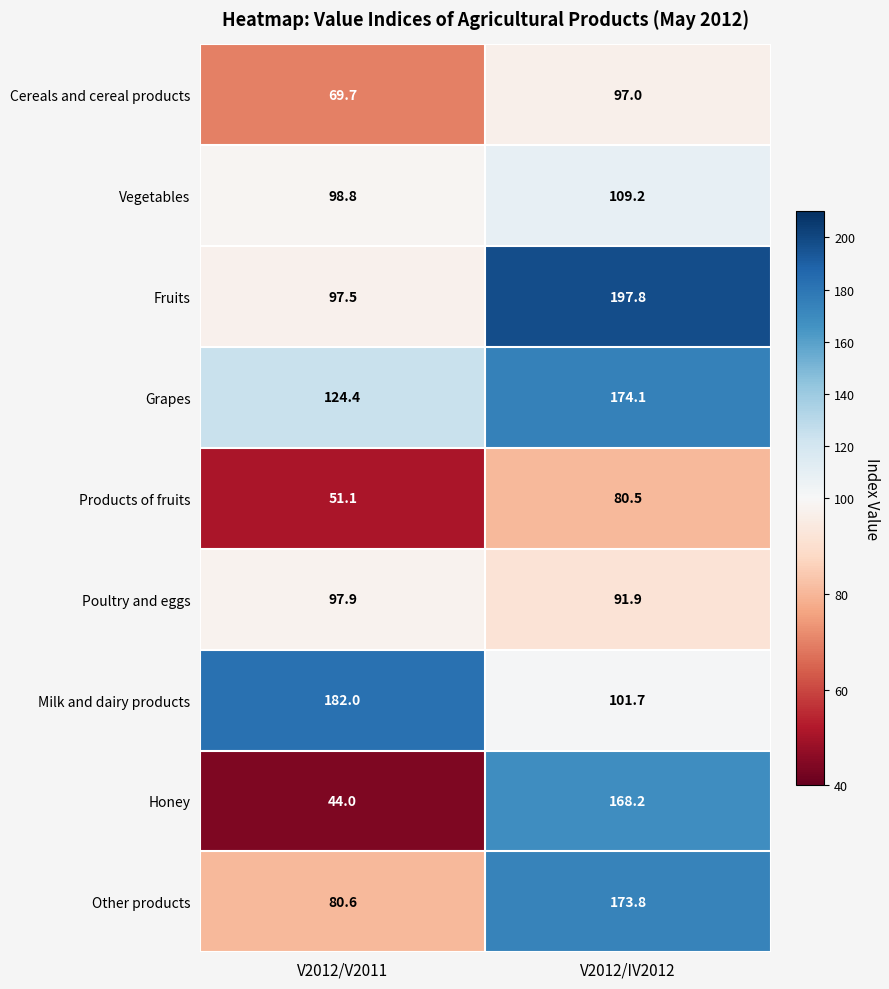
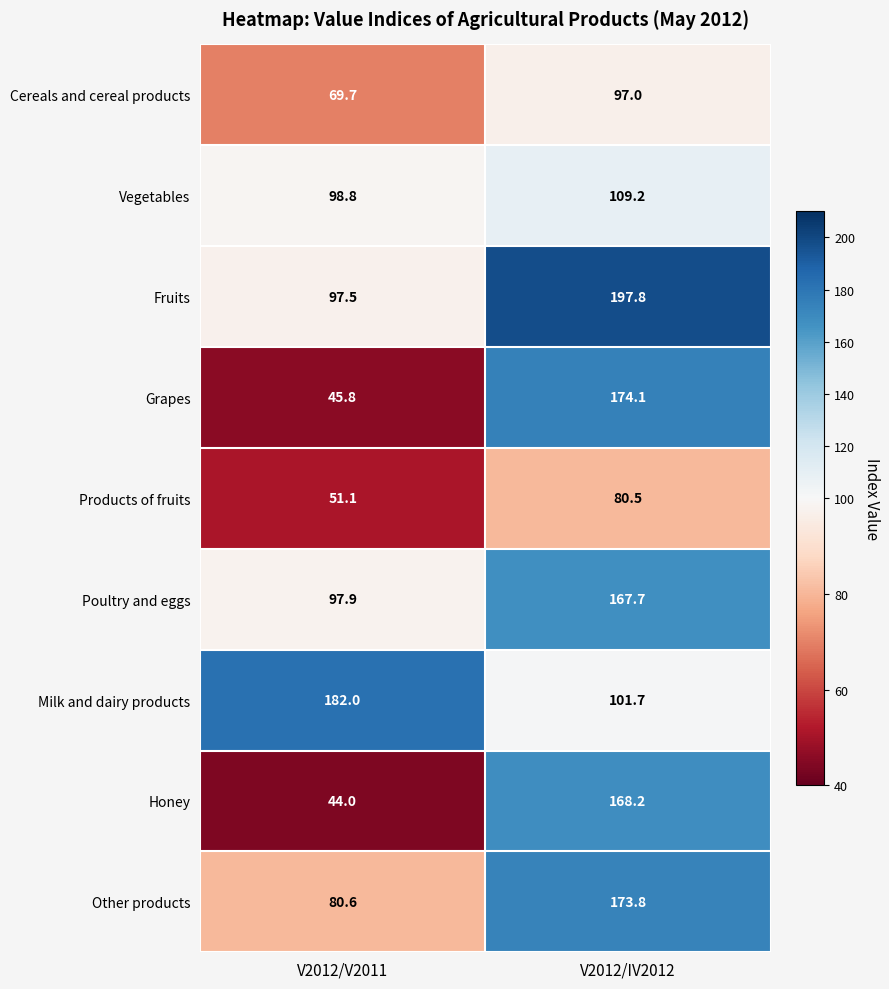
Grapes, V2012/V2011: 124.4 -> 45.8
Poultry and eggs, V2012/IV2012: 91.9 -> 167.7
